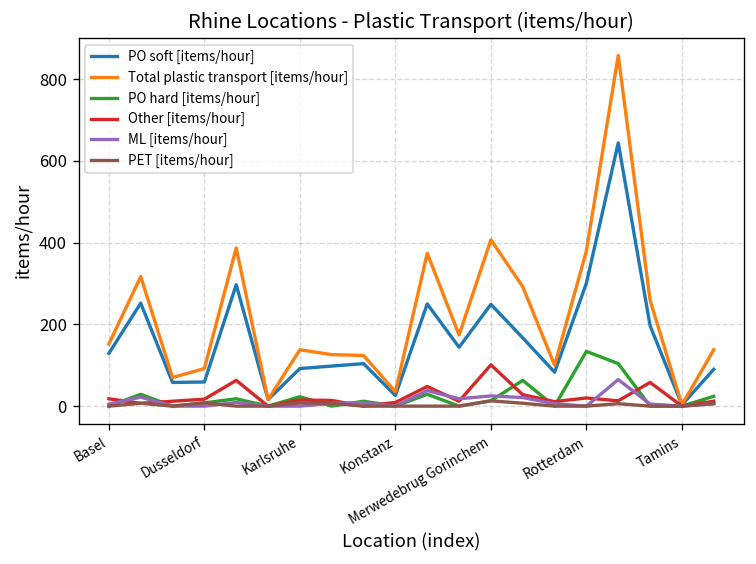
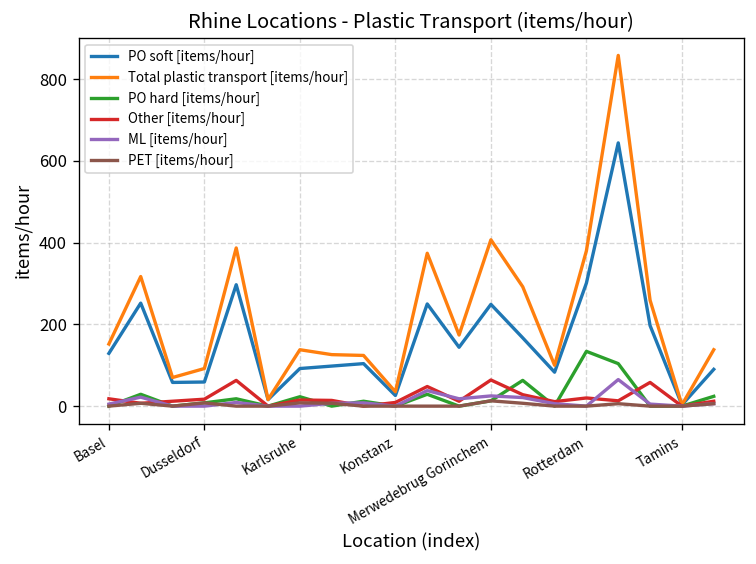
Other [items/hour], Merwedebrug Gorinchem: 100 -> 60
